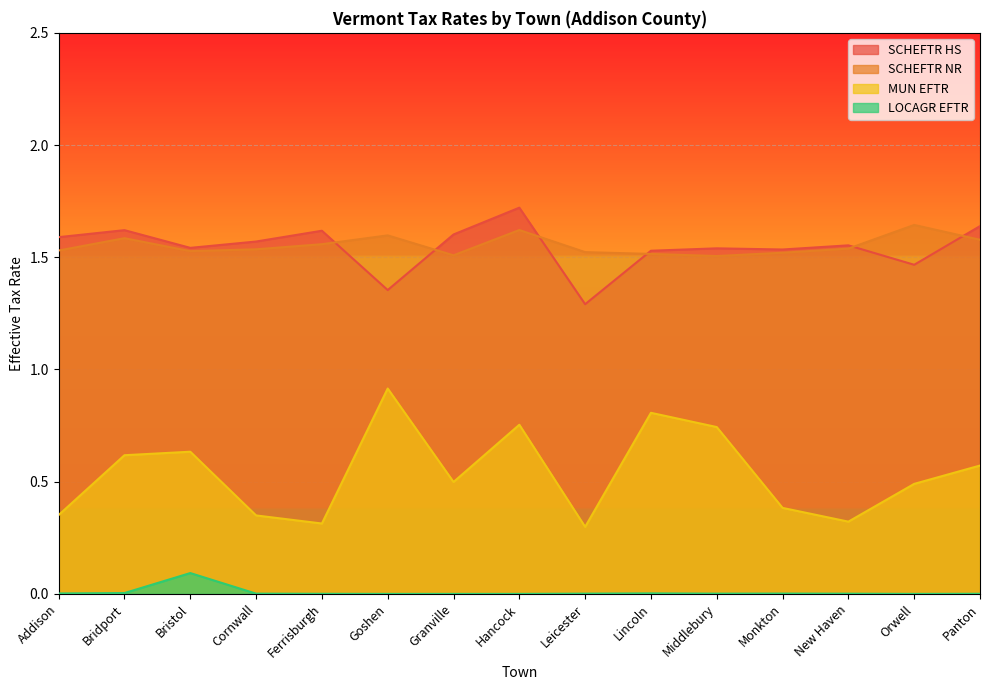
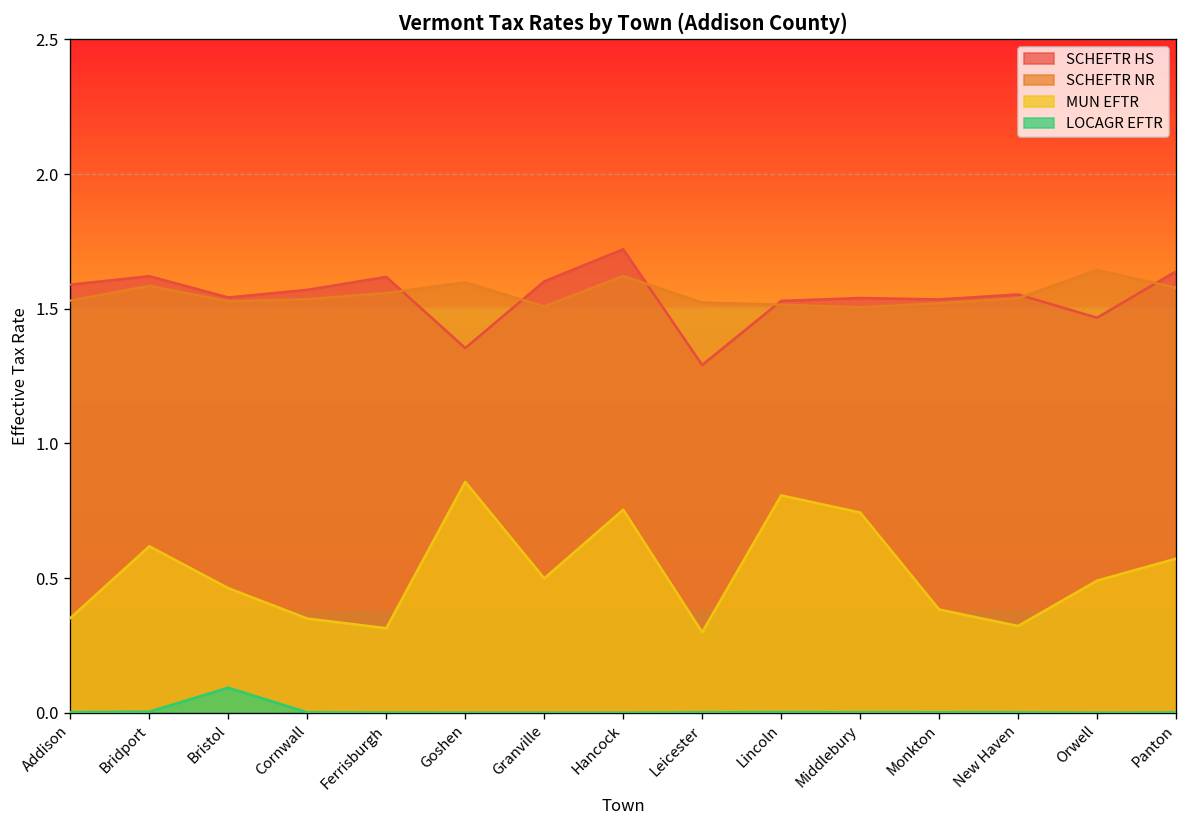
MUN EFTR, Bristol: 0.63 -> 0.46
MUN EFTR, Goshen: 0.92 -> 0.86
